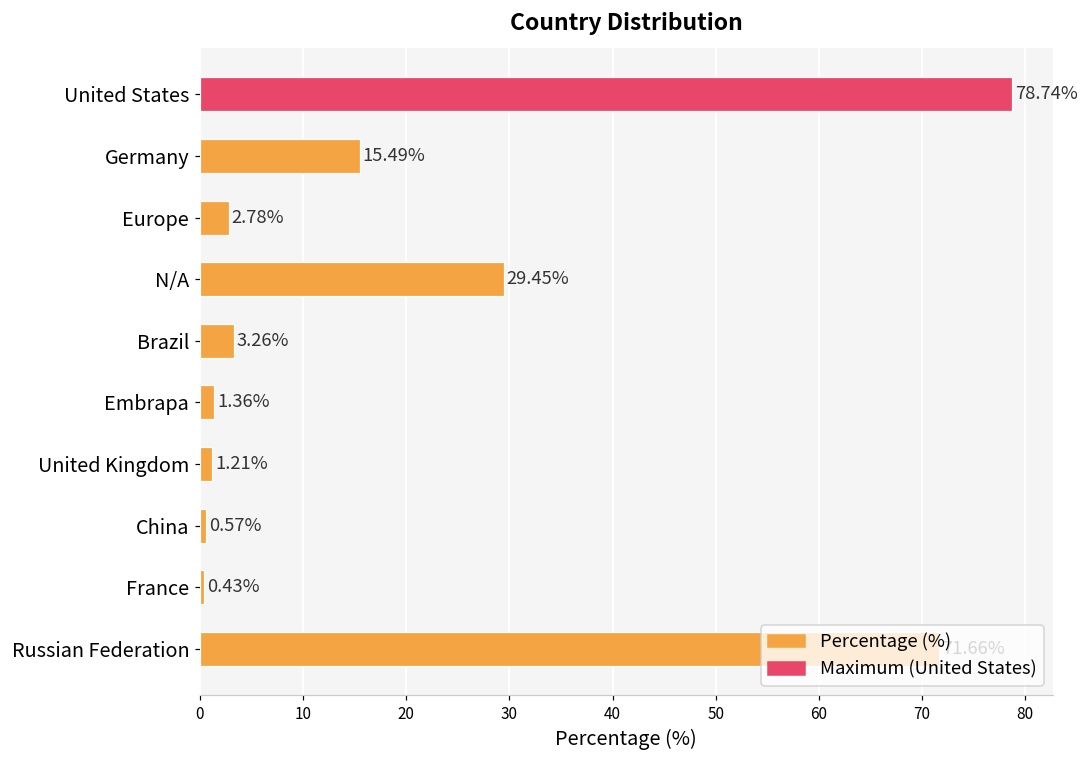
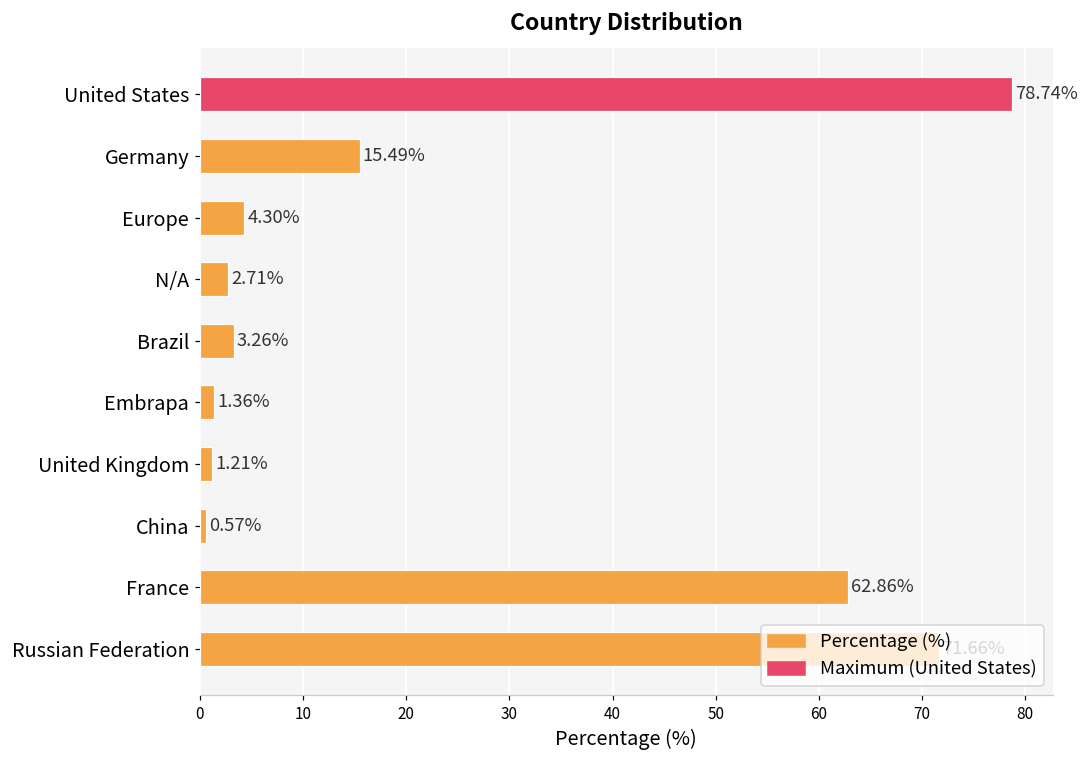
Europe: 2.78% -> 4.30%
N/A: 29.45% -> 2.71%
France: 0.43% -> 62.86%
